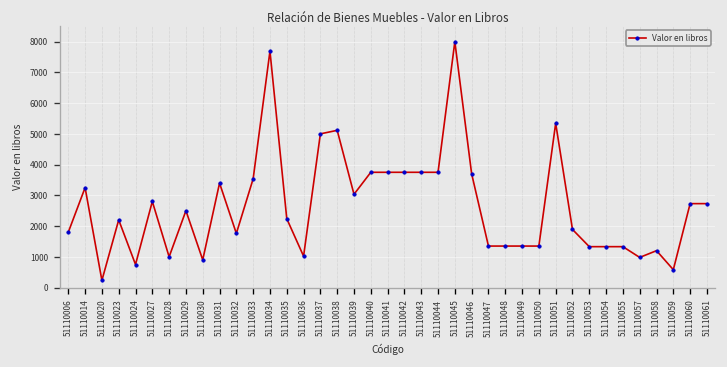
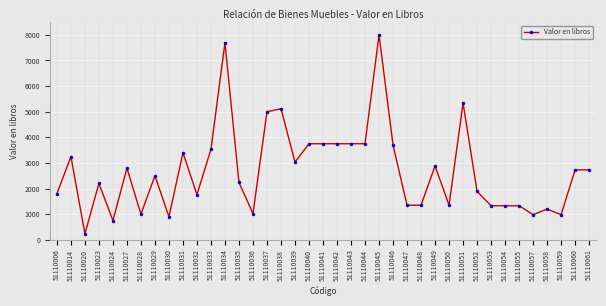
51110049: 1300 -> 2900
51110059: 600 -> 1000
